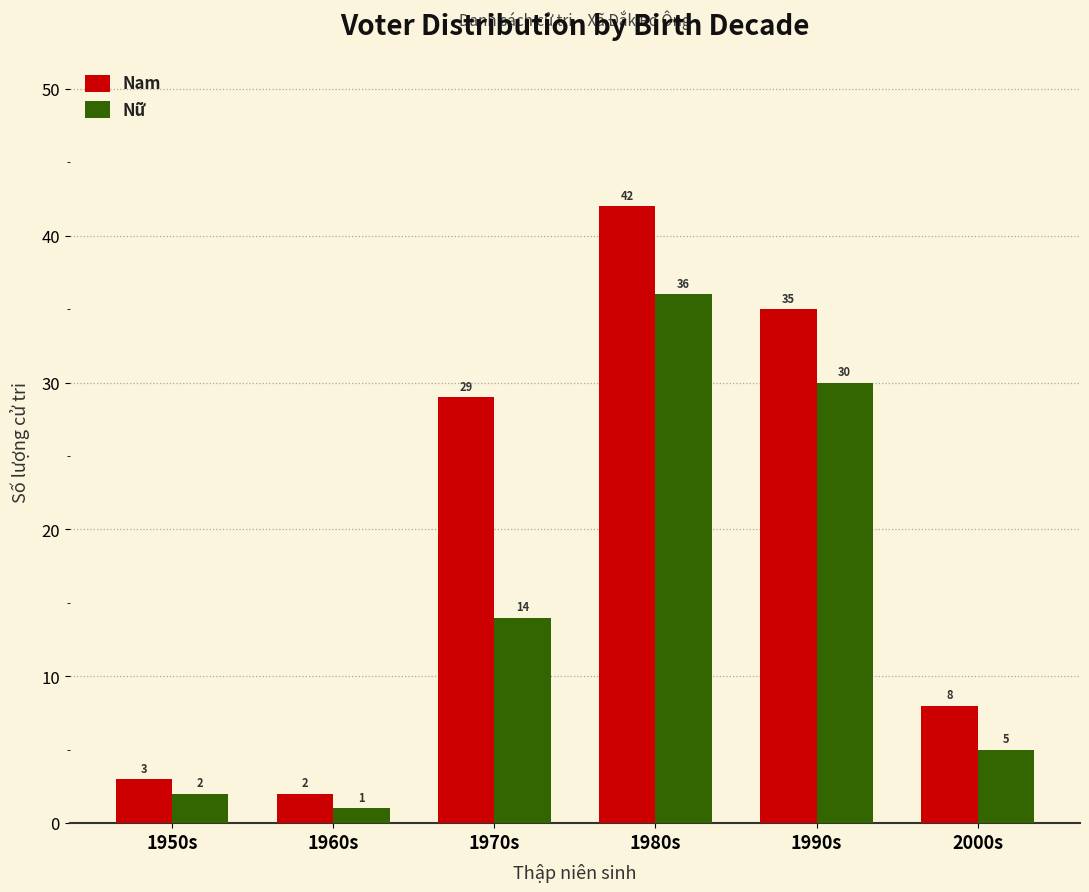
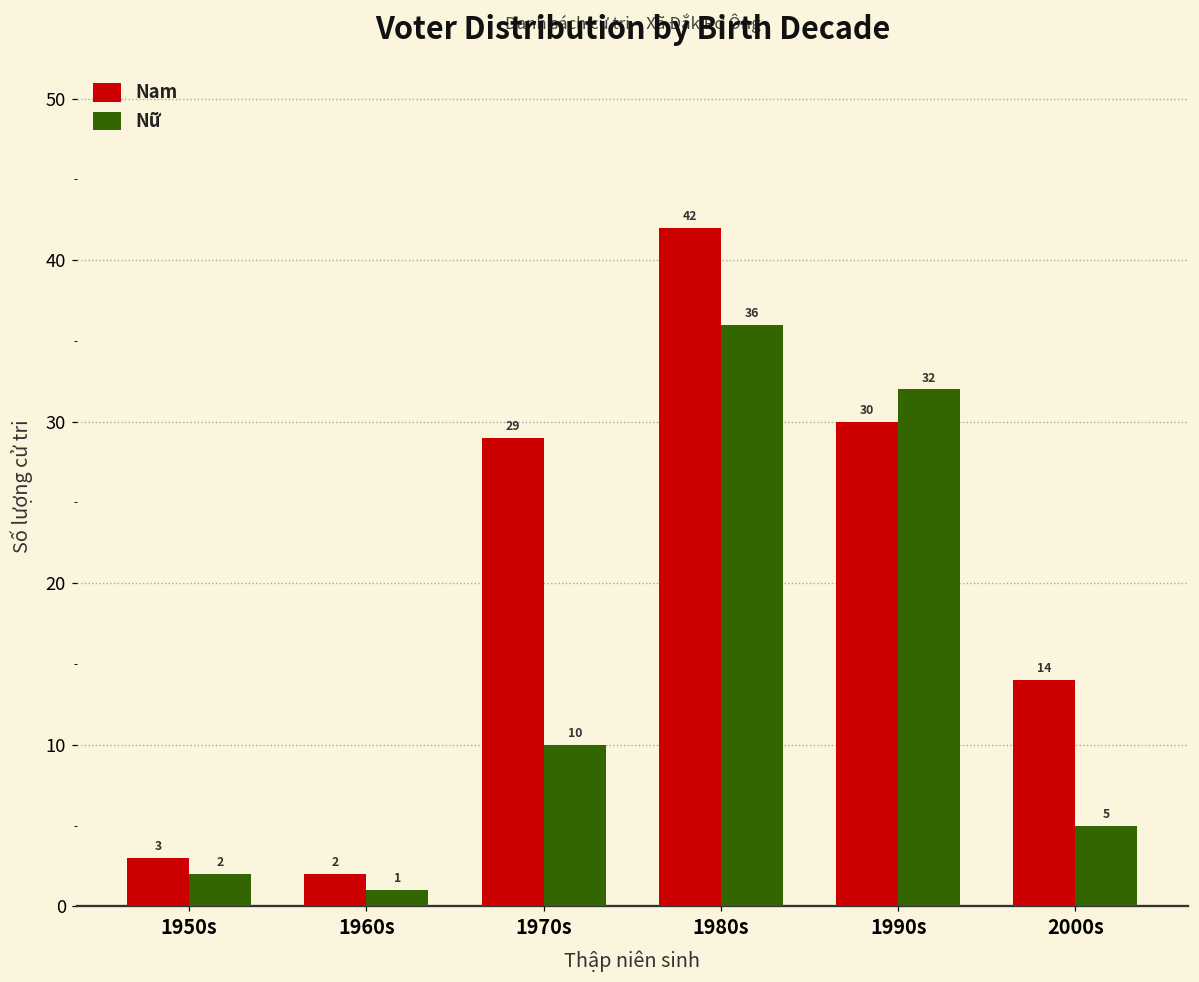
Nữ, 1970s: 14 -> 10
Nam, 1990s: 35 -> 30
Nữ, 1990s: 30 -> 32
Nam, 2000s: 8 -> 14
